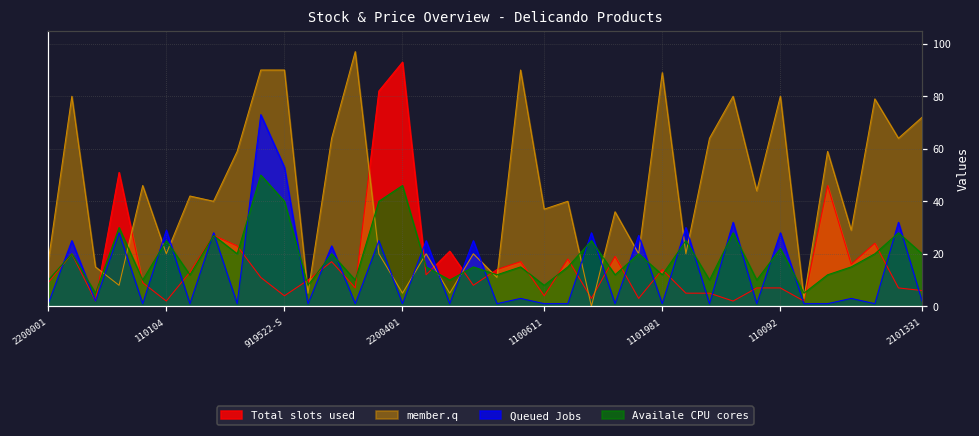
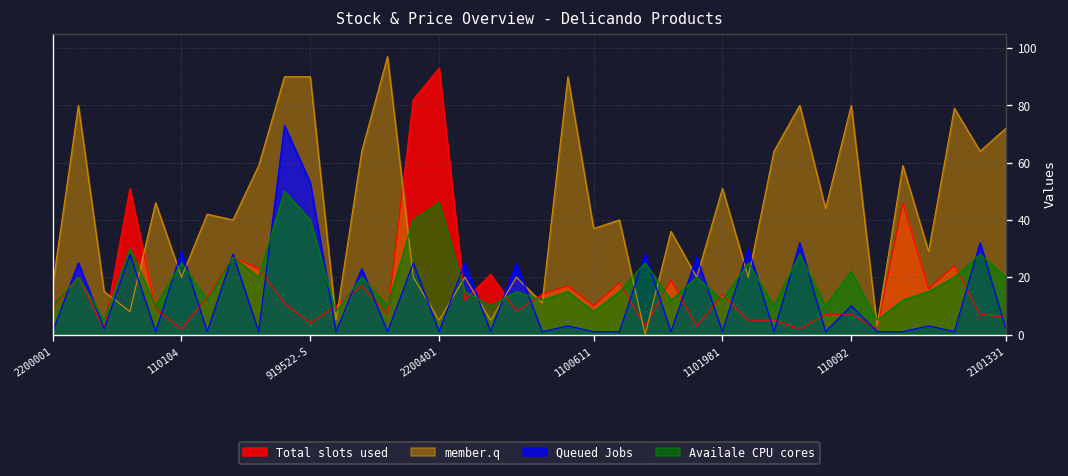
Total slots used, 1100611: 4 -> 10
member.q, 1101981: 89 -> 51
Queued Jobs, 110092: 28 -> 10
